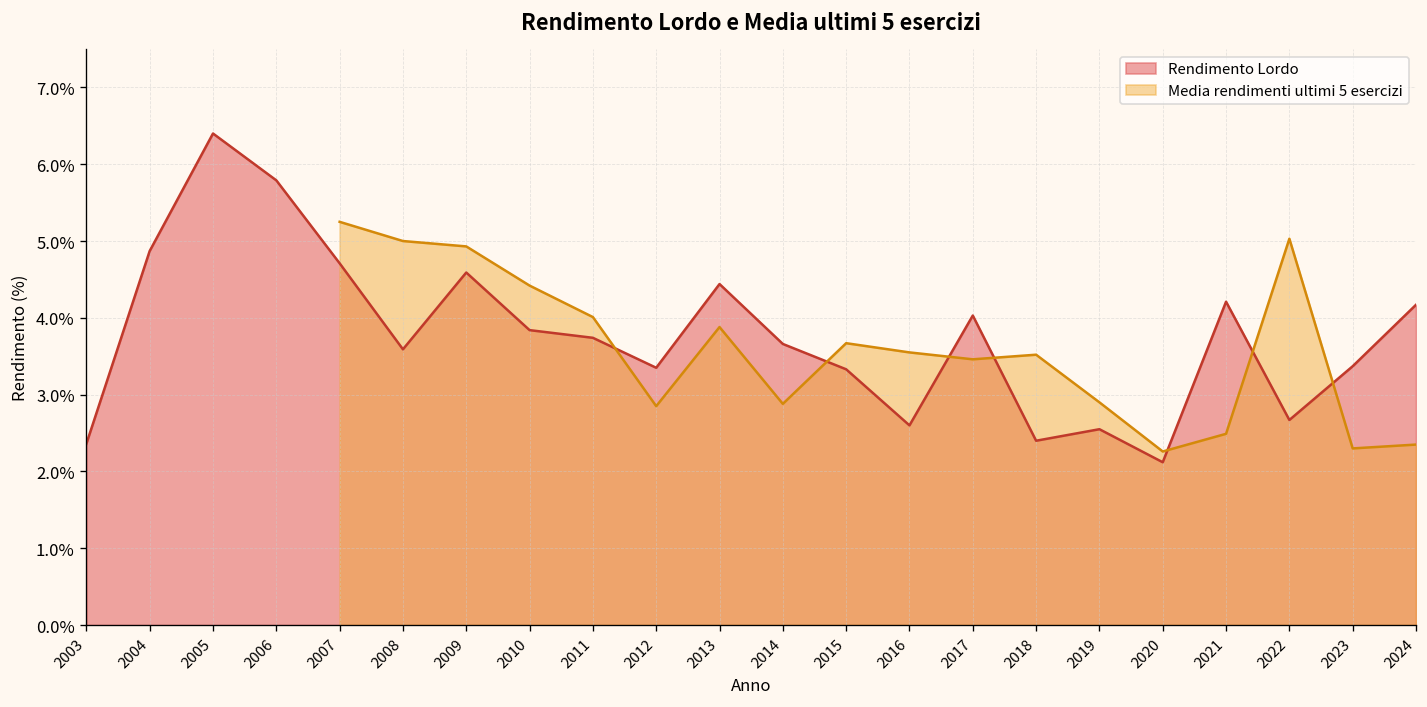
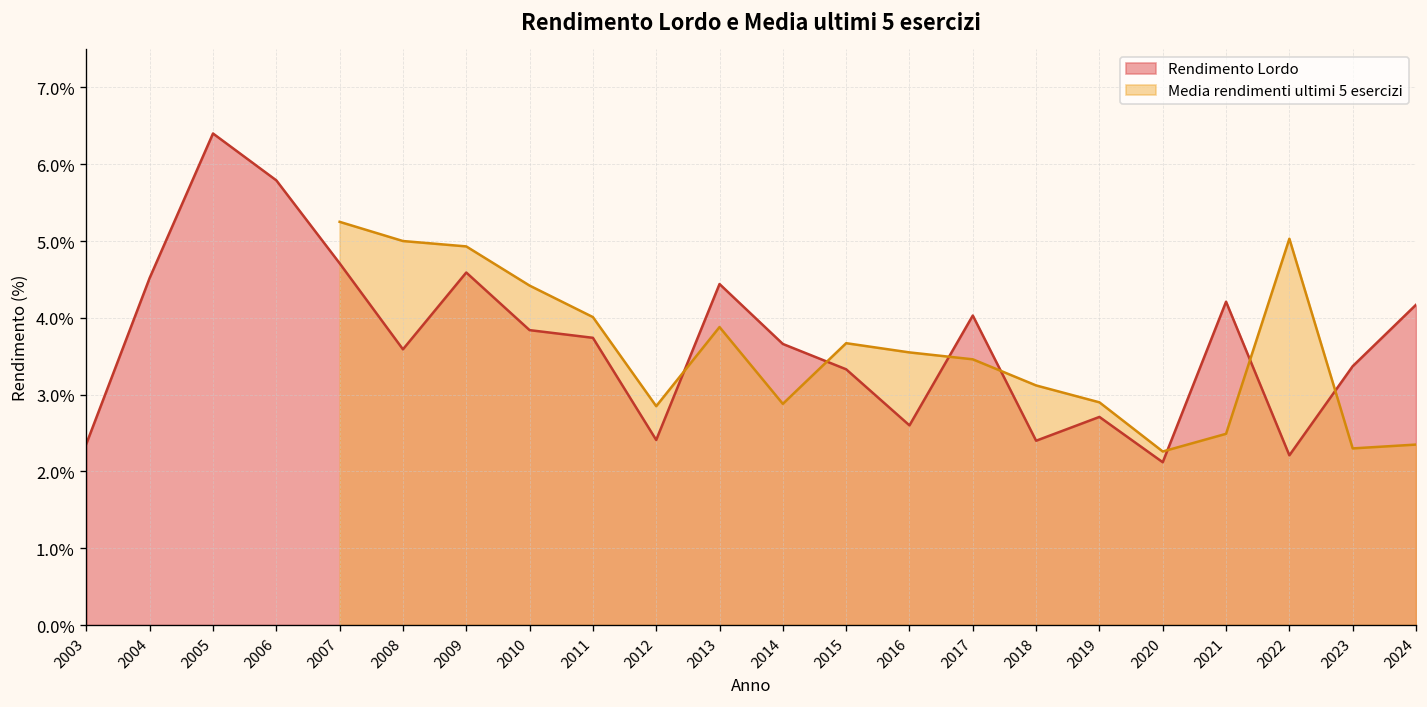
Rendimento Lordo, 2004: 4.9% -> 4.5%
Rendimento Lordo, 2012: 3.4% -> 2.4%
Media rendimenti ultimi 5 esercizi, 2018: 3.5% -> 3.1%
Rendimento Lordo, 2019: 2.6% -> 2.7%
Rendimento Lordo, 2022: 2.7% -> 2.2%
